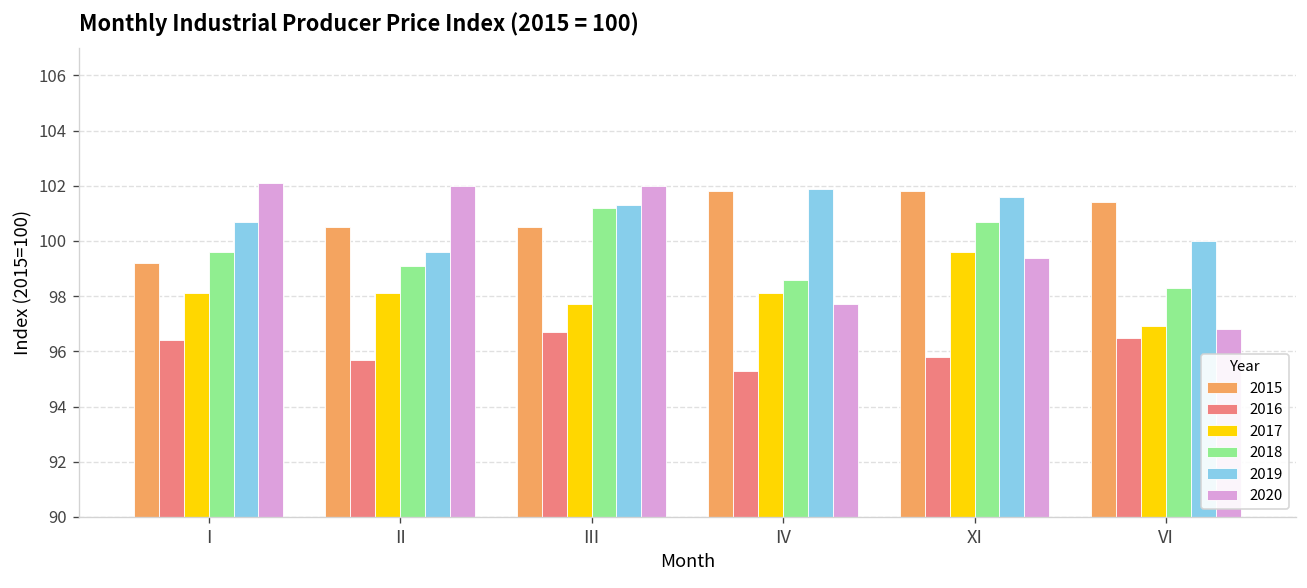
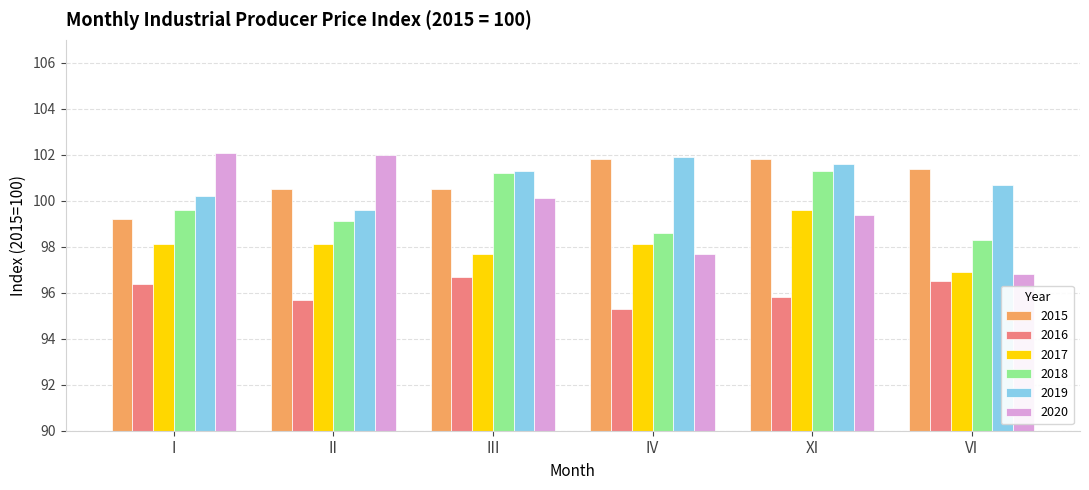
2019, I: 100.7 -> 100.2
2020, III: 102.0 -> 100.1
2018, XI: 100.7 -> 101.3
2019, VI: 100.0 -> 100.7
